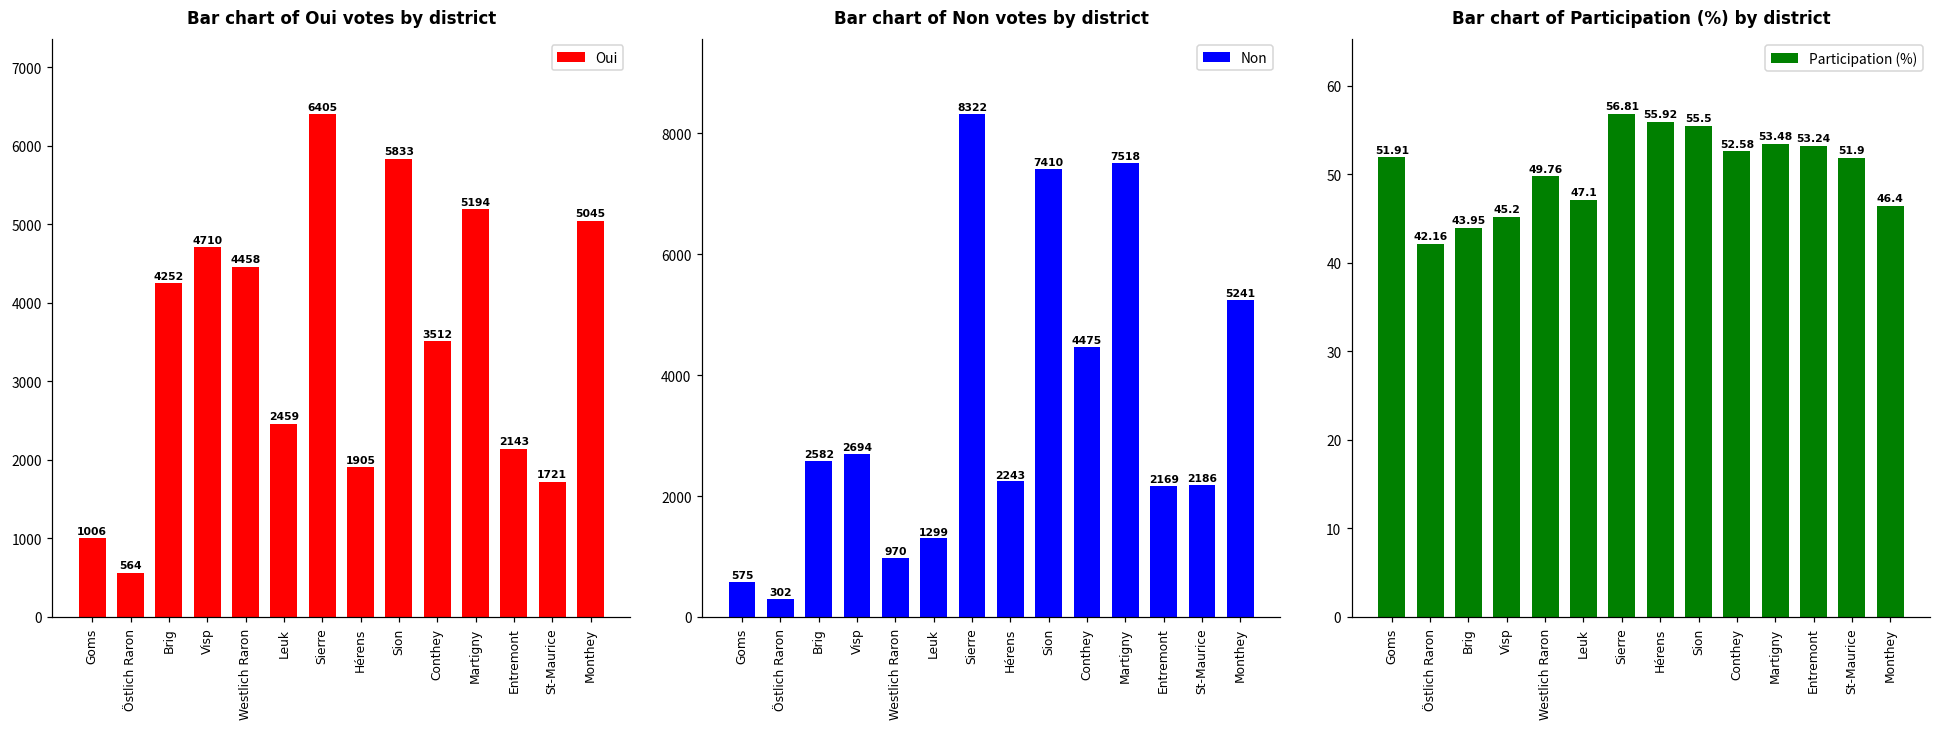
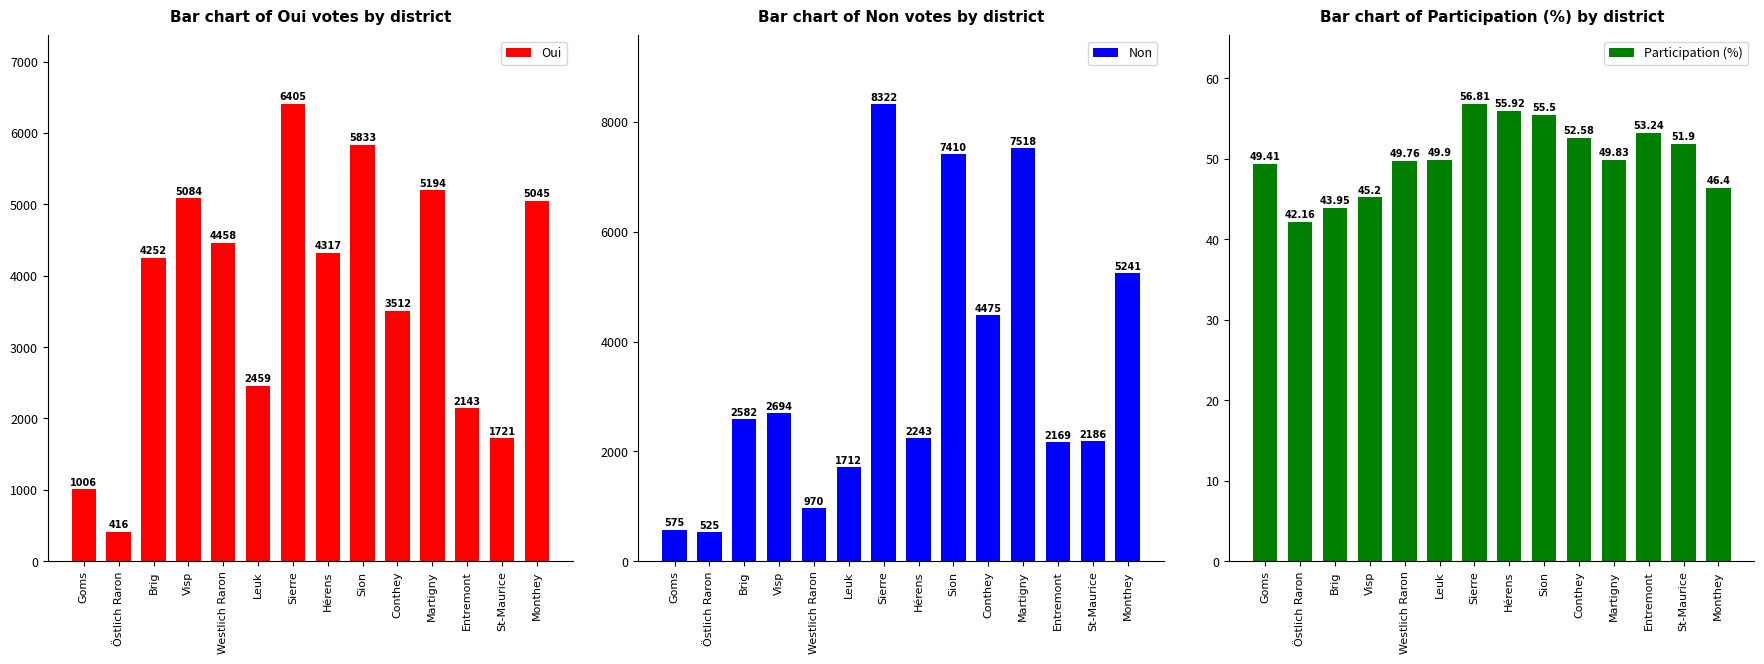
Bar chart of Oui votes by district, Östlich Raron: 564 -> 416
Bar chart of Oui votes by district, Visp: 4710 -> 5084
Bar chart of Oui votes by district, Hérens: 1905 -> 4317
Bar chart of Non votes by district, Östlich Raron: 302 -> 525
Bar chart of Non votes by district, Leuk: 1299 -> 1712
Bar chart of Participation (%) by district, Goms: 51.91 -> 49.41
Bar chart of Participation (%) by district, Leuk: 47.1 -> 49.9
Bar chart of Participation (%) by district, Martigny: 53.48 -> 49.83
